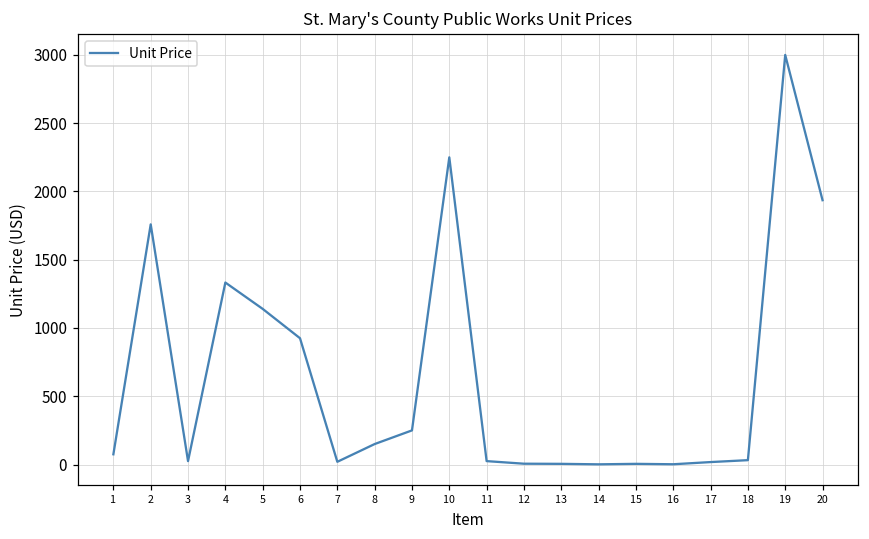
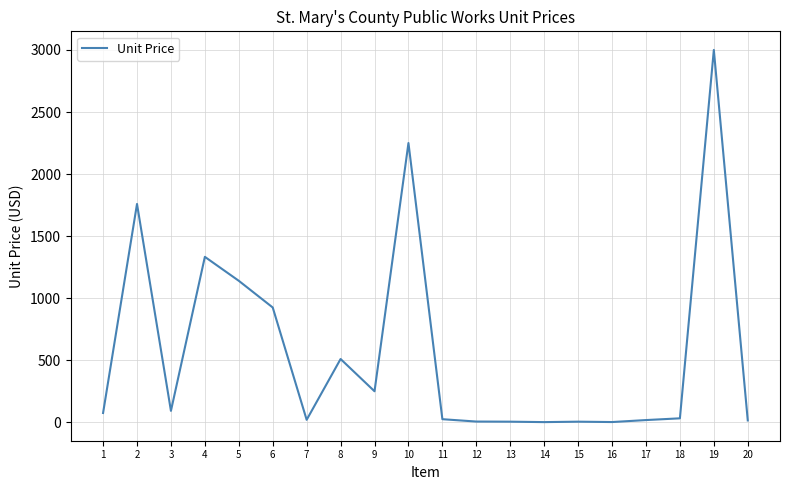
3: 30 -> 90
8: 150 -> 510
20: 1940 -> 20
